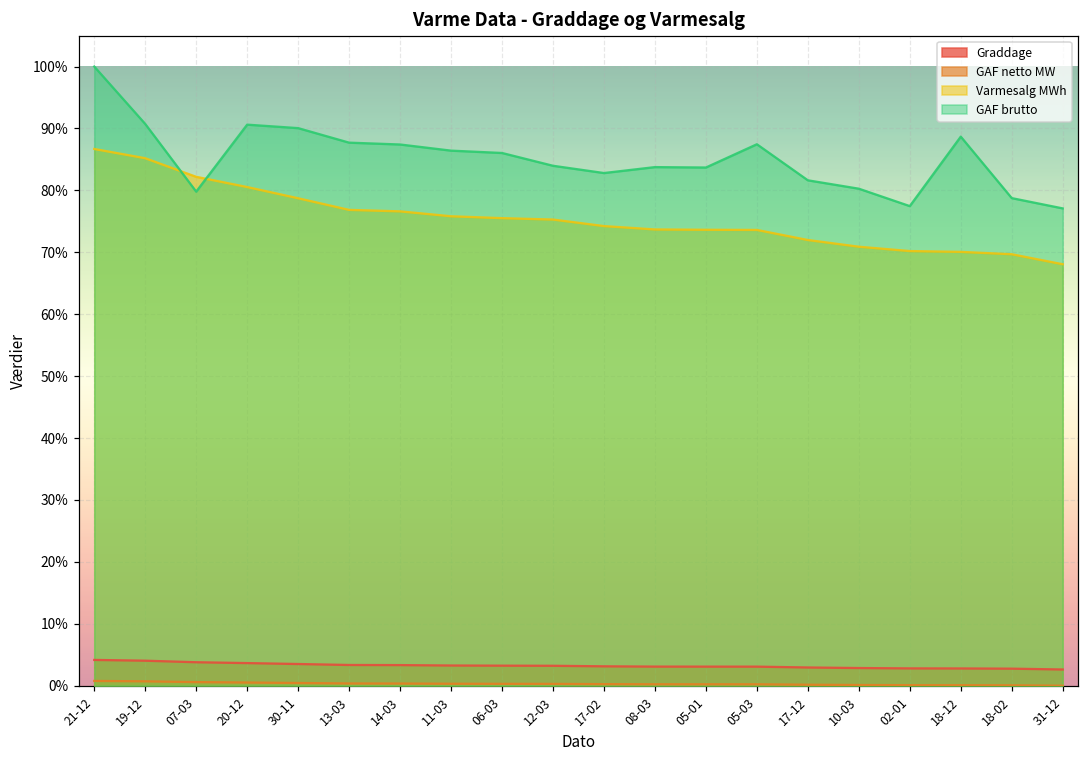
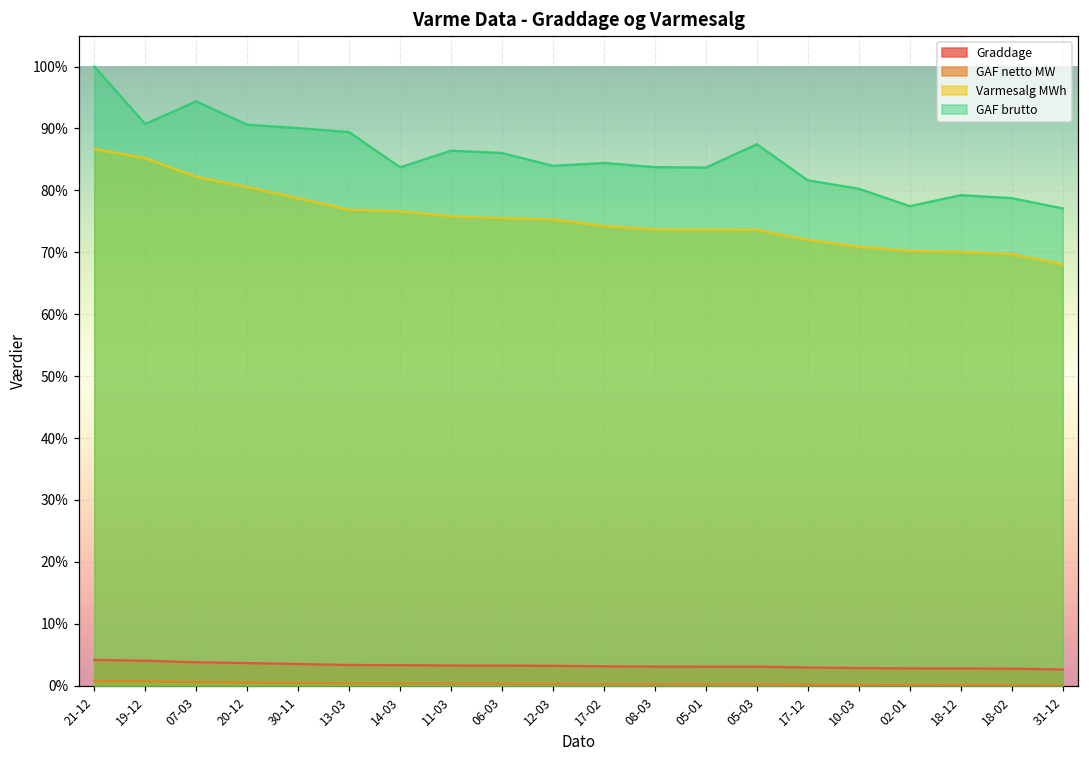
GAF brutto, 07-03: 80% -> 94%
GAF brutto, 13-03: 88% -> 89%
GAF brutto, 14-03: 87% -> 84%
GAF brutto, 17-02: 83% -> 84%
GAF brutto, 18-12: 89% -> 79%
